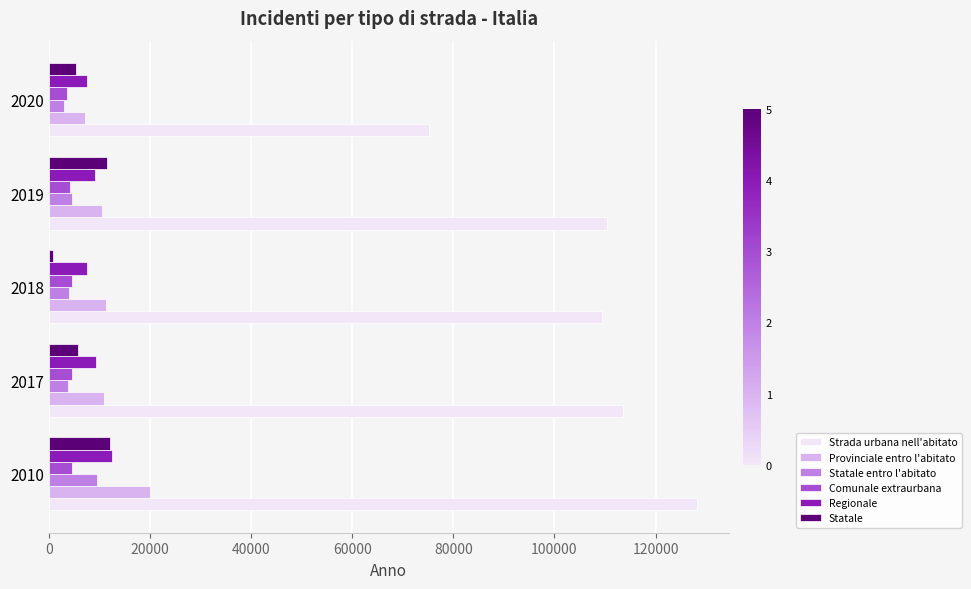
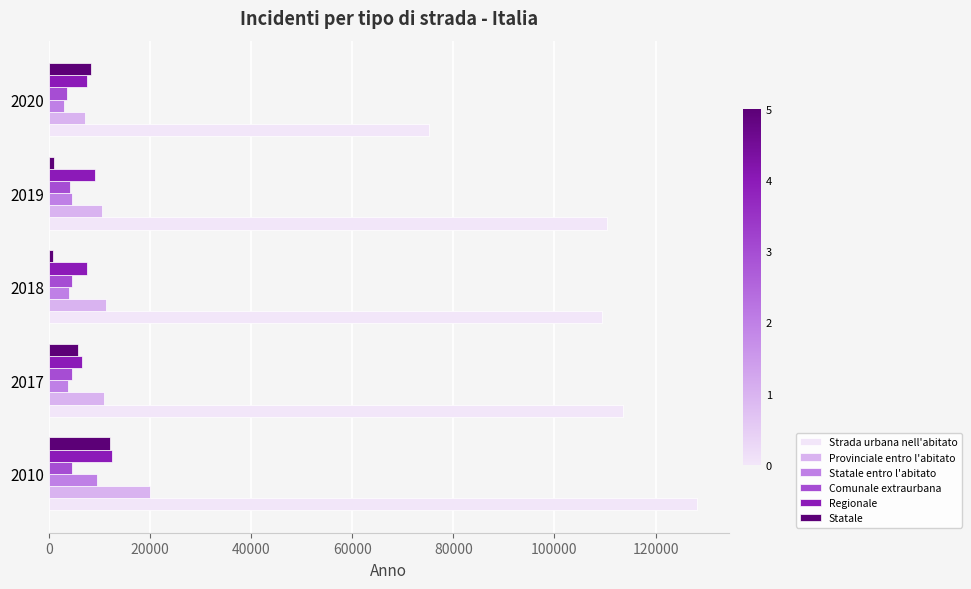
Statale, 2020: 5000 -> 8000
Statale, 2019: 12000 -> 1000
Regionale, 2017: 9000 -> 7000
